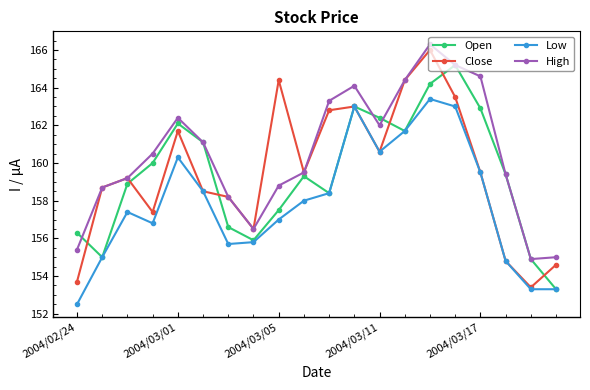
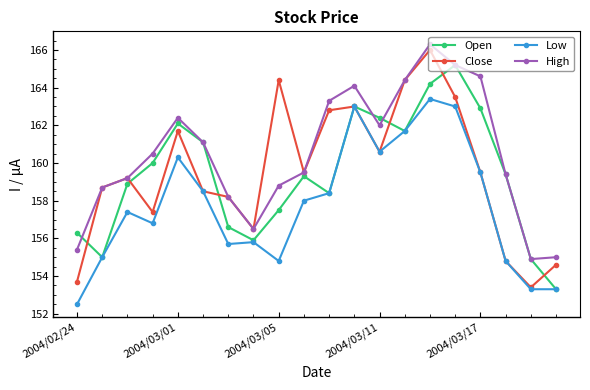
Low, 2004/03/05: 157.0 -> 154.8
